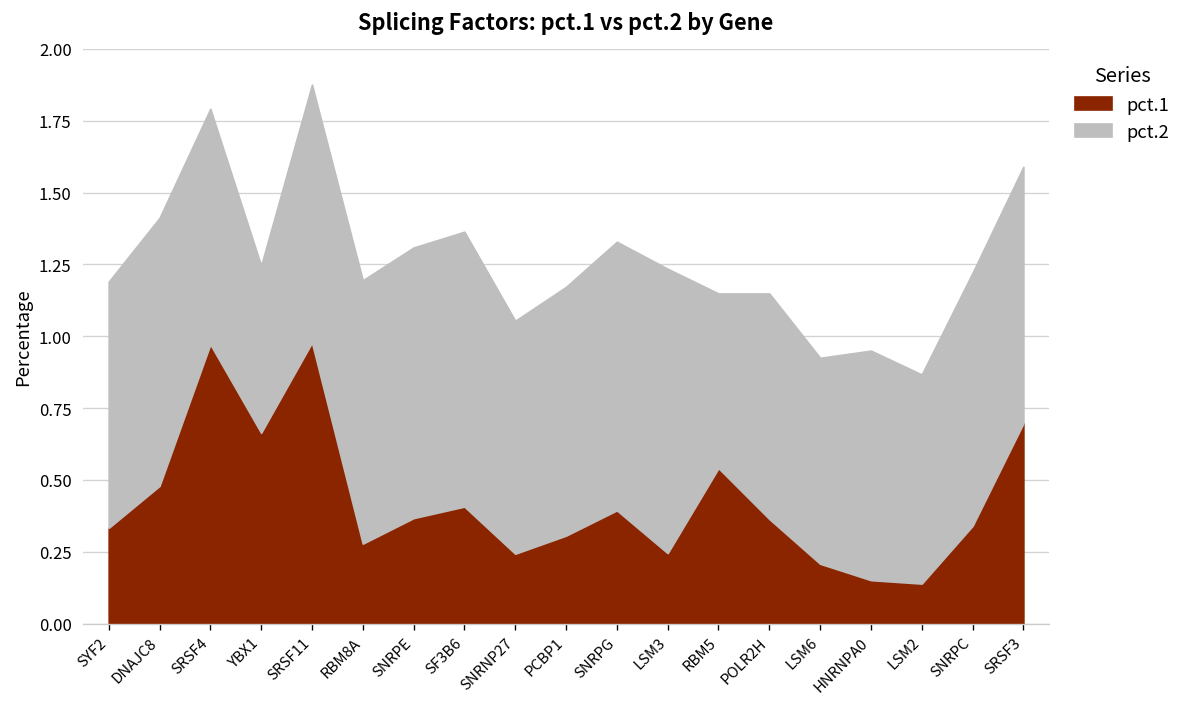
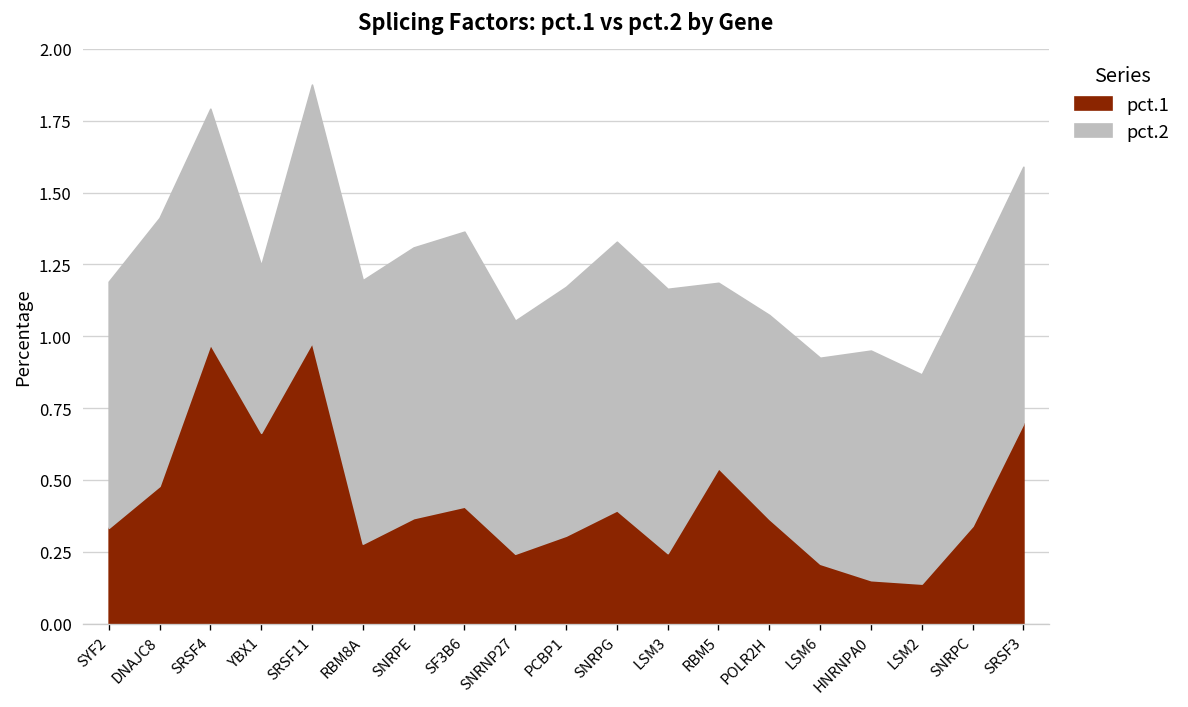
pct.2, LSM3: 0.99 -> 0.92
pct.2, RBM5: 0.61 -> 0.64
pct.2, POLR2H: 0.79 -> 0.71
